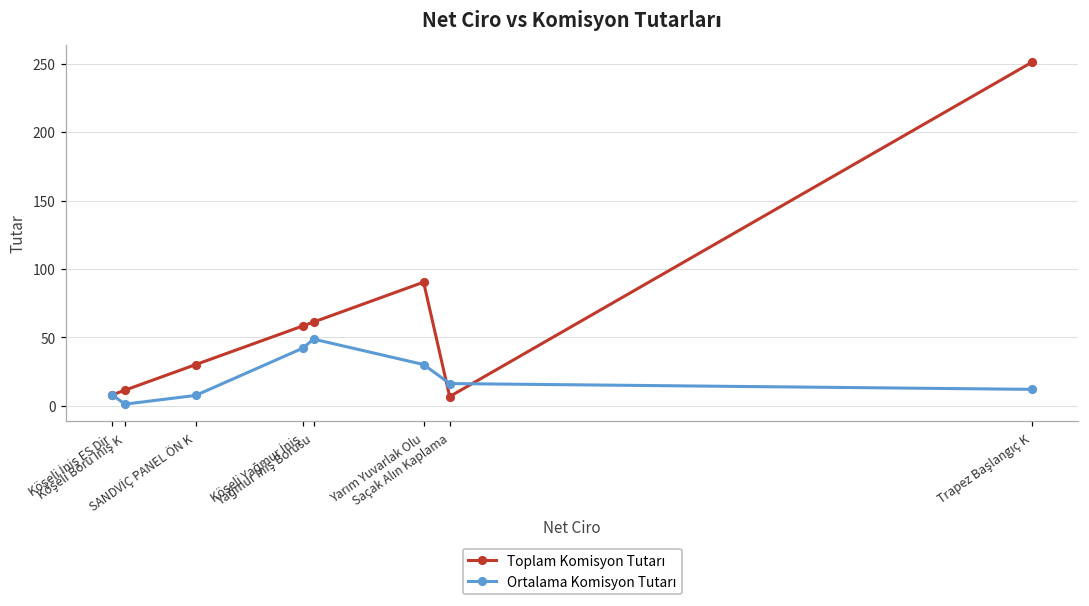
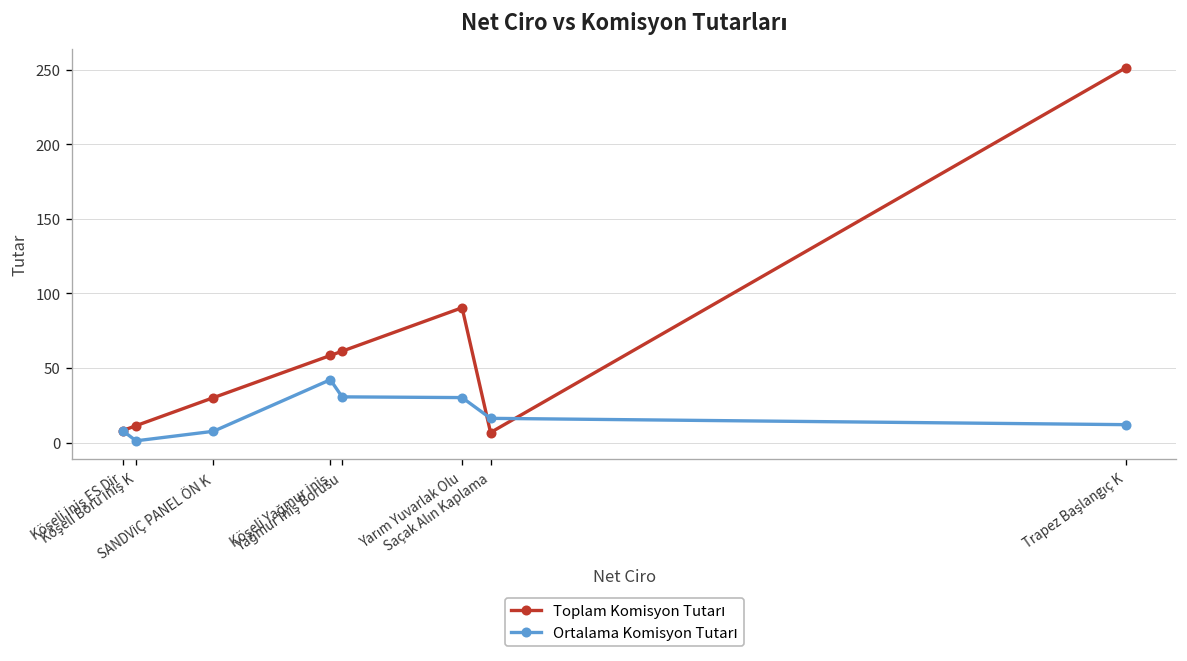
Ortalama Komisyon Tutarı, Yağmur İniş Borusu: 49 -> 31
